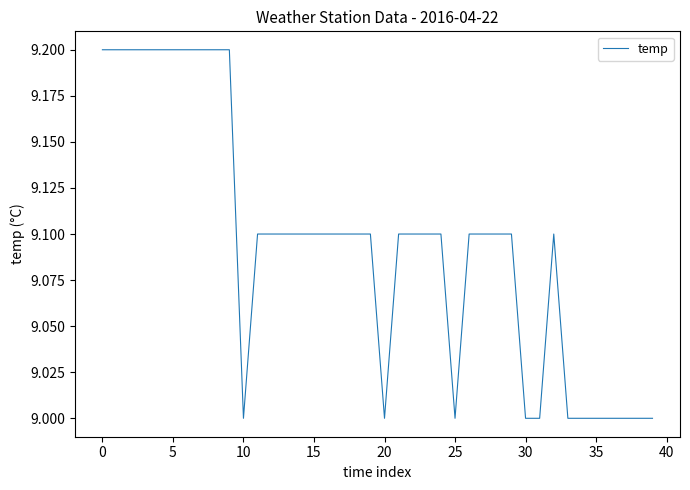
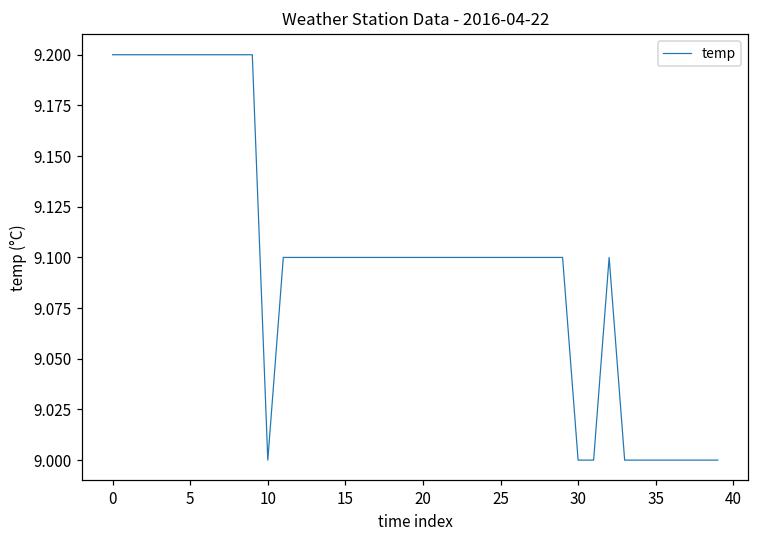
20: 9.0 -> 9.1
25: 9.0 -> 9.1
